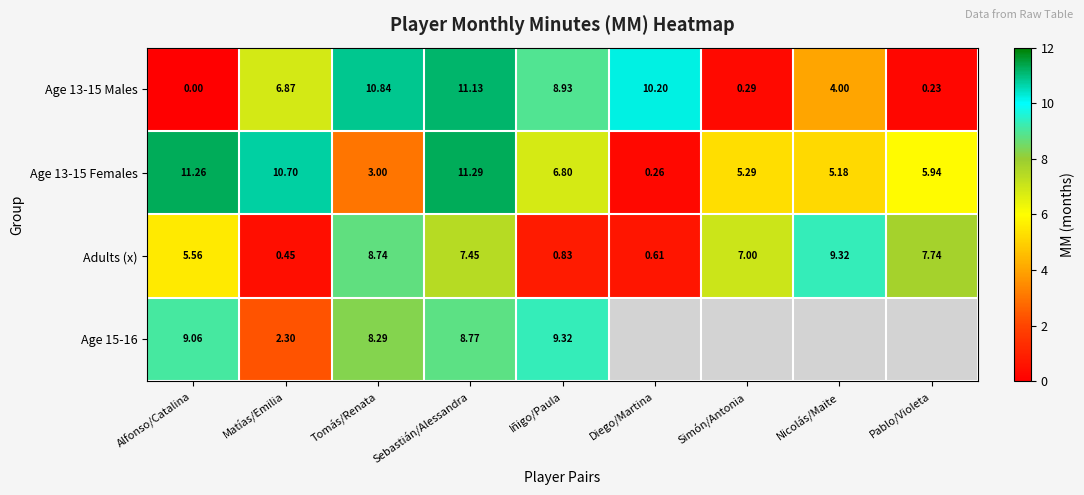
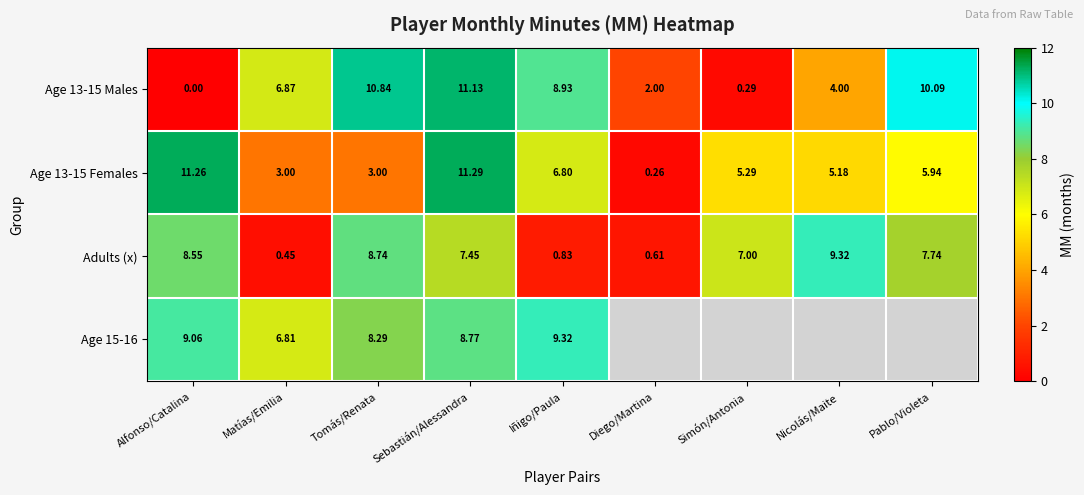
Age 13-15 Males, Diego/Martina: 10.20 -> 2.00
Age 13-15 Males, Pablo/Violeta: 0.23 -> 10.09
Age 13-15 Females, Matías/Emilia: 10.70 -> 3.00
Adults (x), Alfonso/Catalina: 5.56 -> 8.55
Age 15-16, Matías/Emilia: 2.30 -> 6.81
